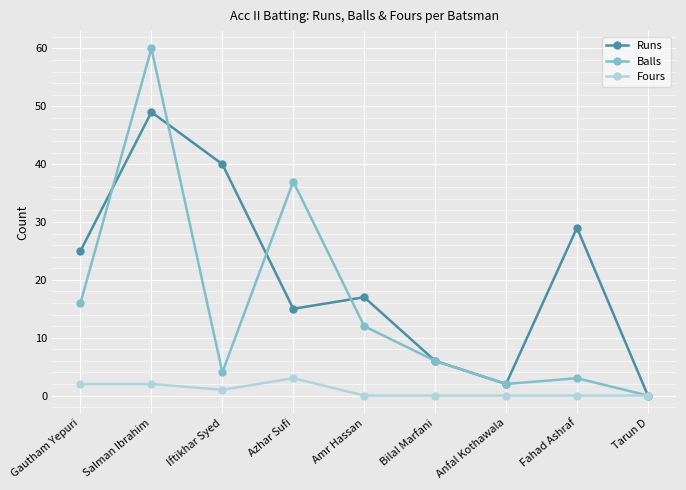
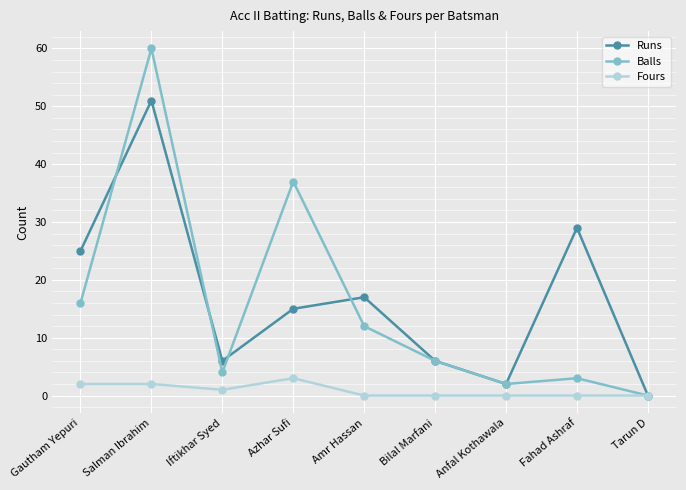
Runs, Salman Ibrahim: 49 -> 51
Runs, Iftikhar Syed: 40 -> 6
